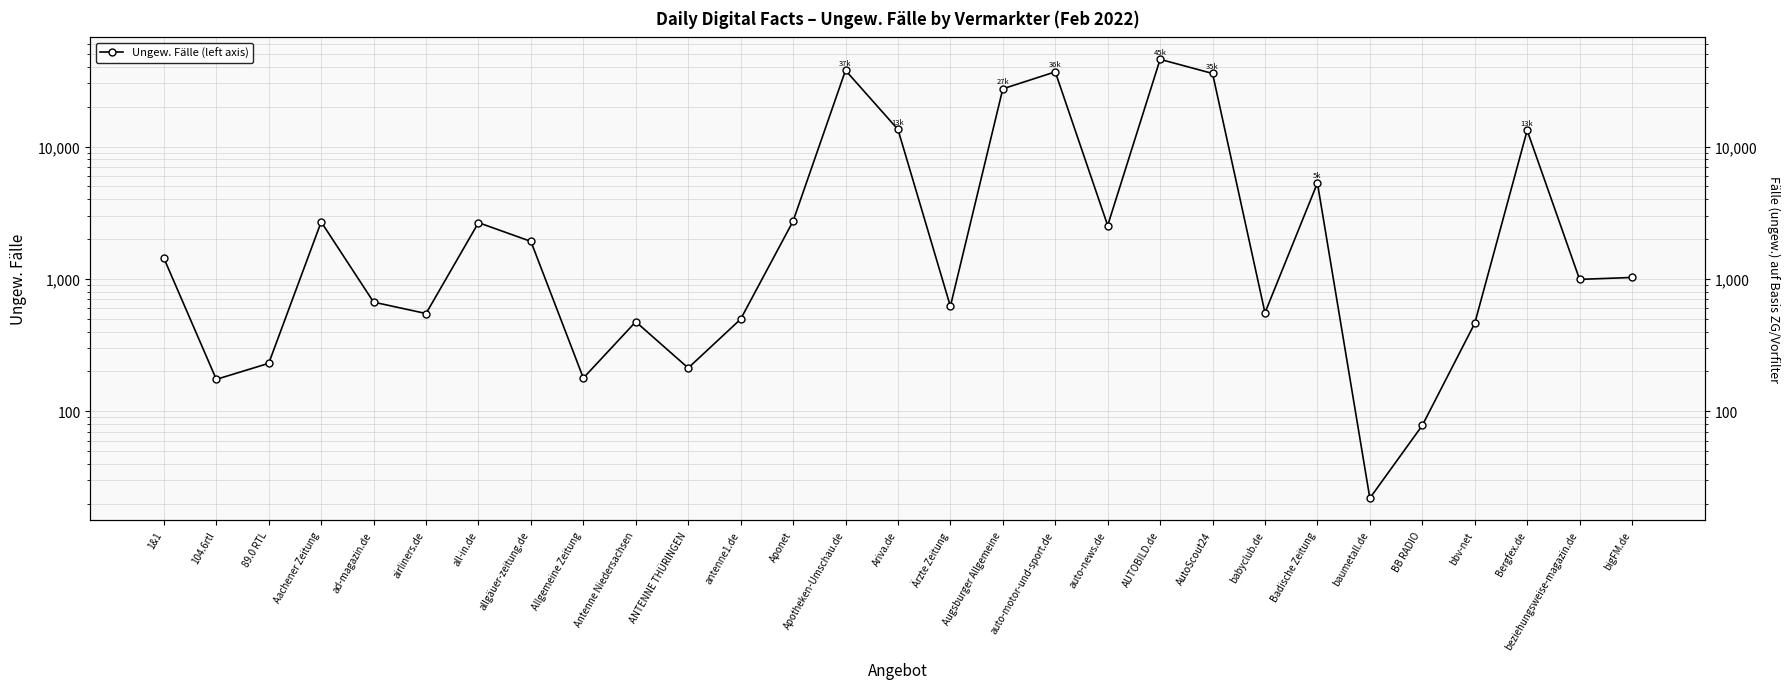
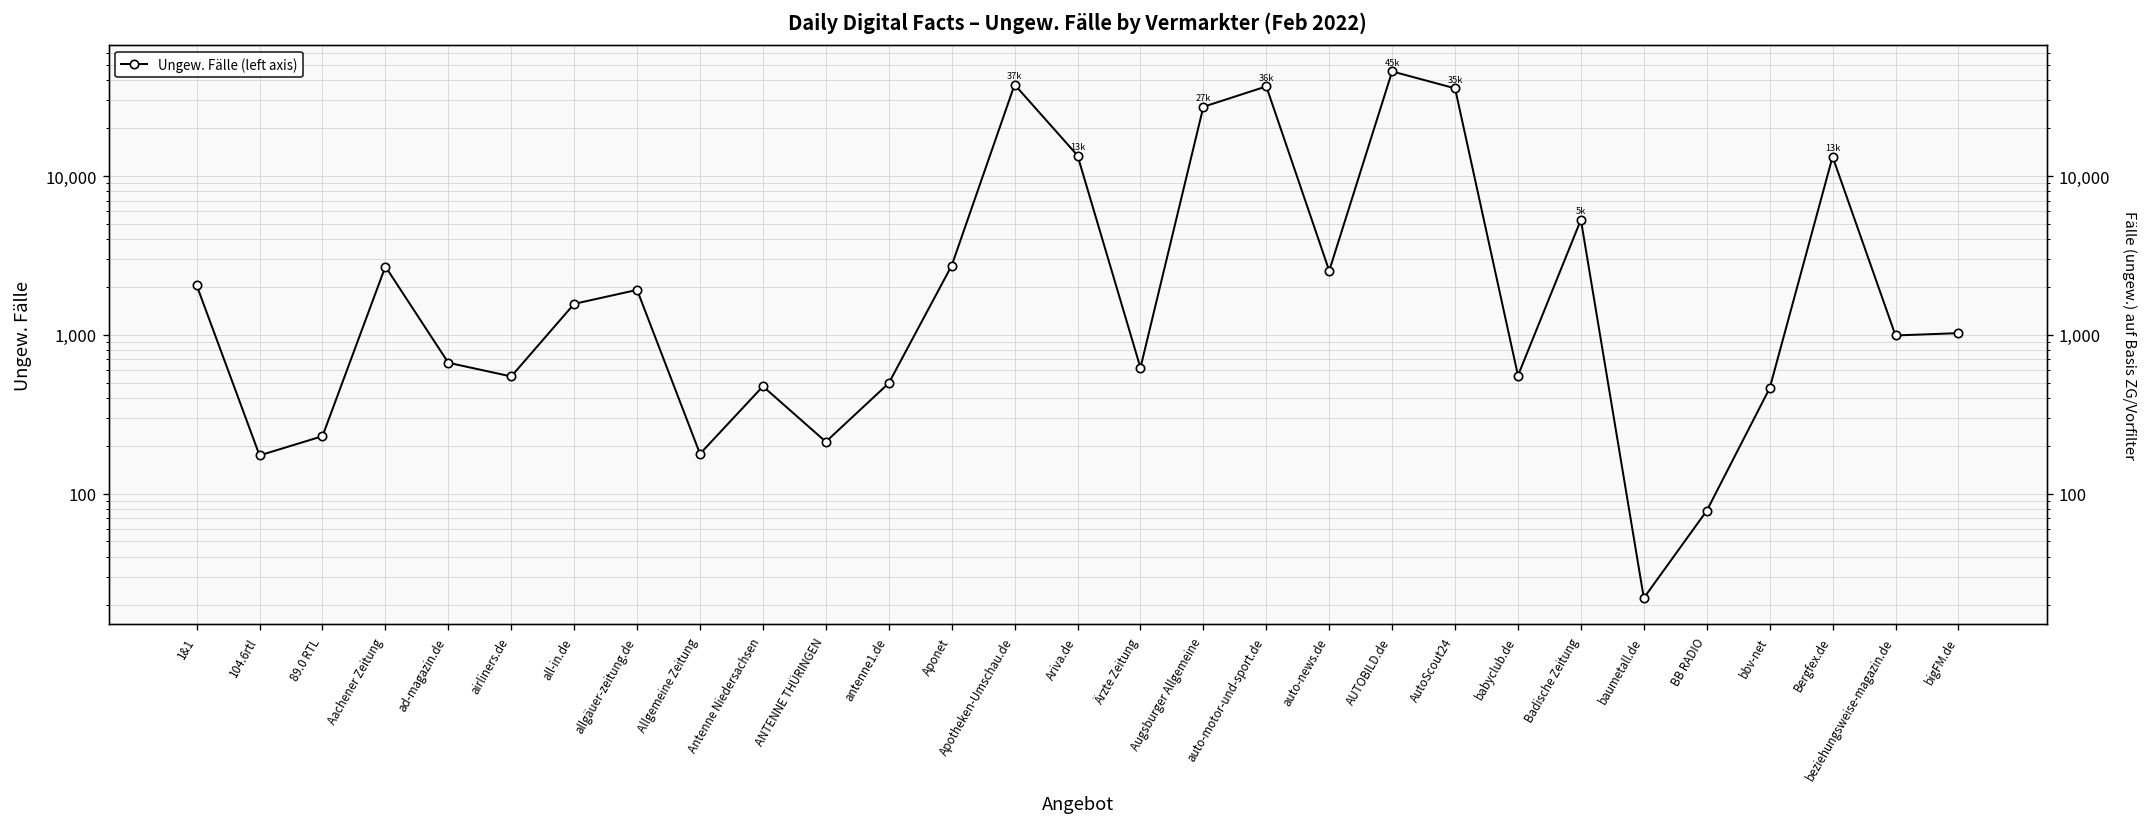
1&1: 1,400 -> 2,100
all-in.de: 2,700 -> 1,600
